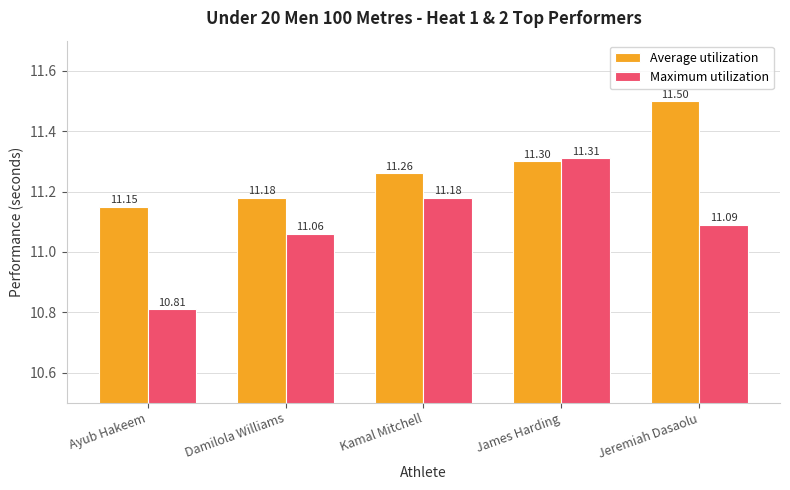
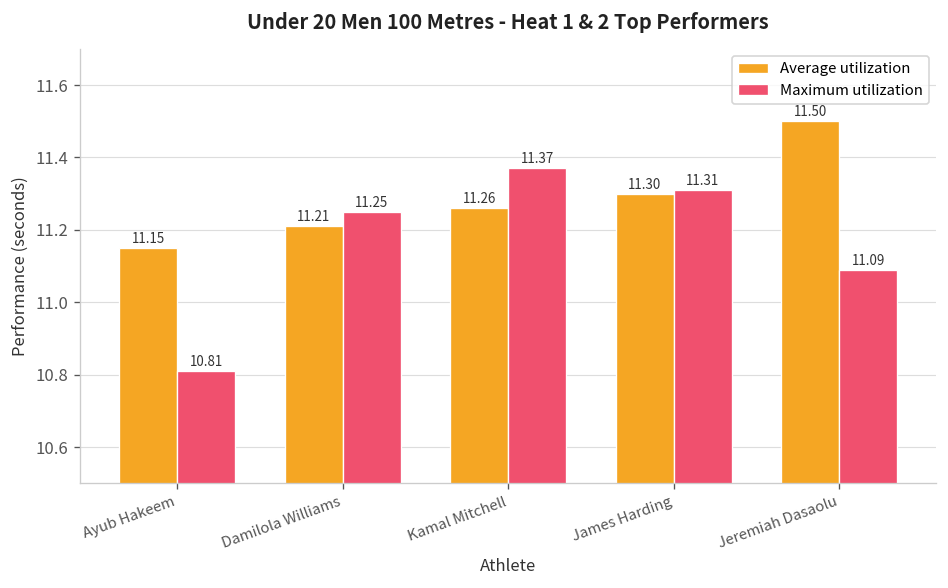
Average utilization, Damilola Williams: 11.18 -> 11.21
Maximum utilization, Damilola Williams: 11.06 -> 11.25
Maximum utilization, Kamal Mitchell: 11.18 -> 11.37
